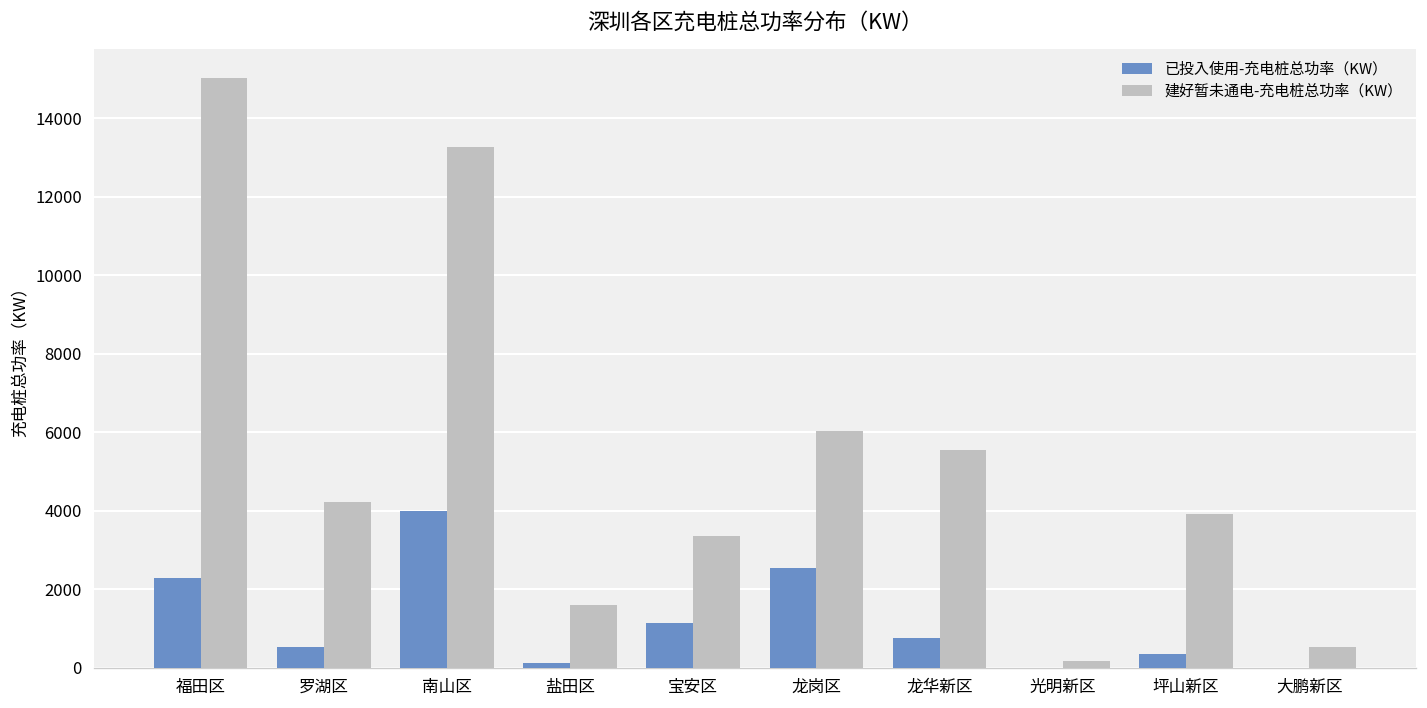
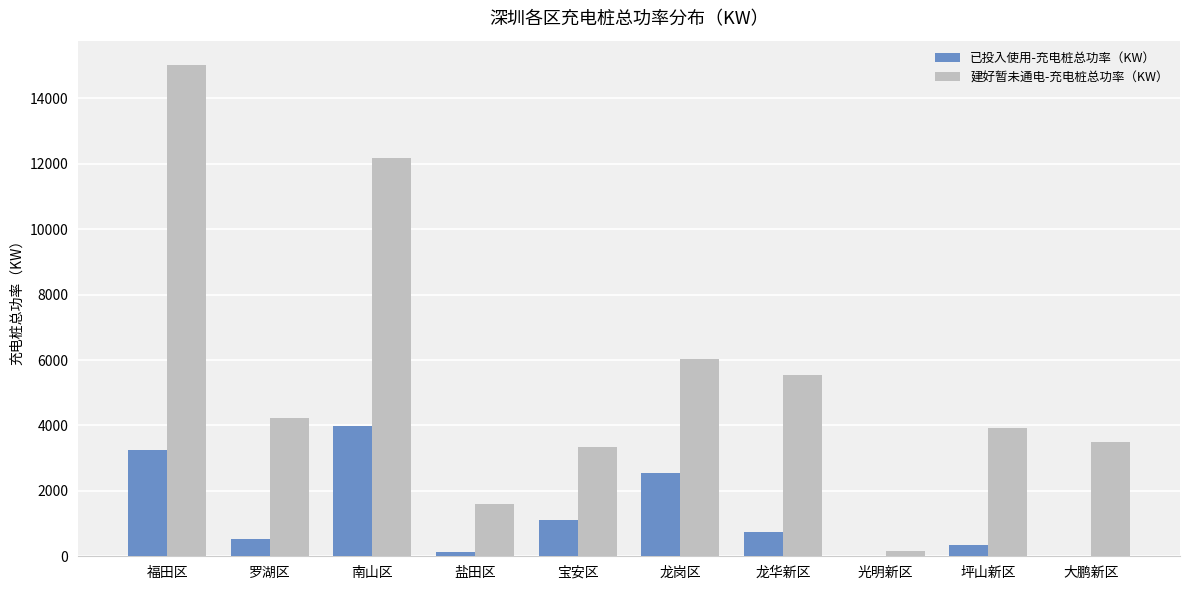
已投入使用-充电桩总功率（KW）, 福田区: 2300 -> 3300
建好暂未通电-充电桩总功率（KW）, 南山区: 13300 -> 12200
建好暂未通电-充电桩总功率（KW）, 大鹏新区: 500 -> 3500
